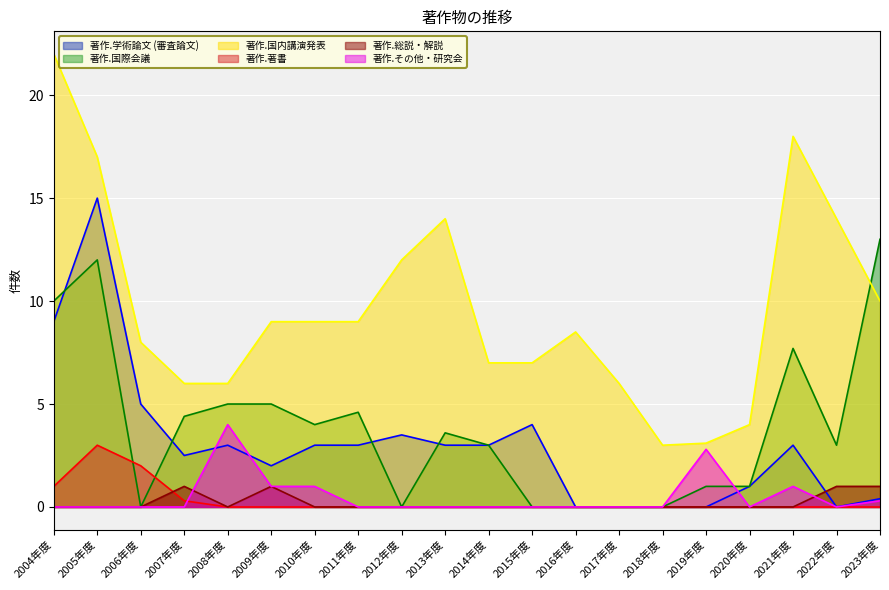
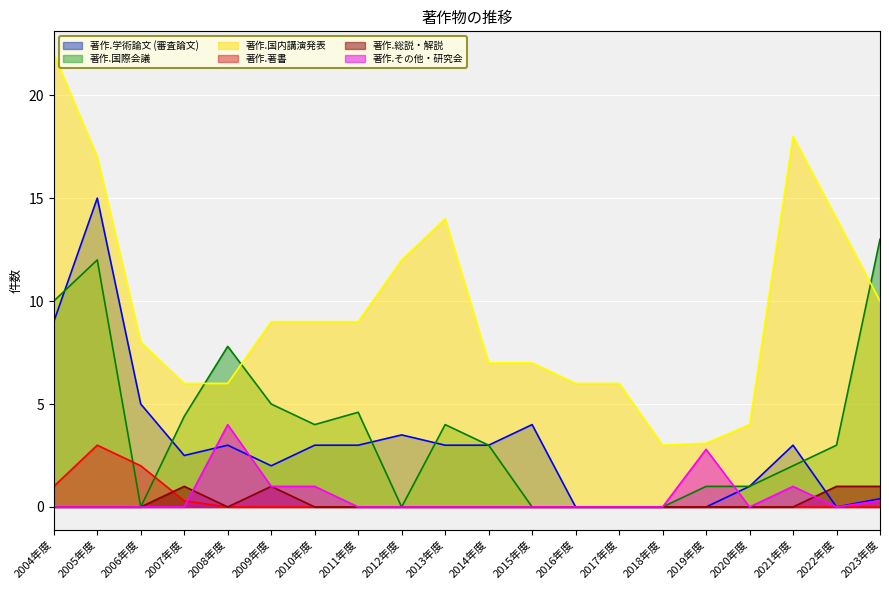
著作.国際会議, 2008年度: 5.0 -> 7.8
著作.国際会議, 2013年度: 3.6 -> 4.0
著作.国内講演発表, 2016年度: 8.5 -> 6.0
著作.国際会議, 2021年度: 7.7 -> 2.0
